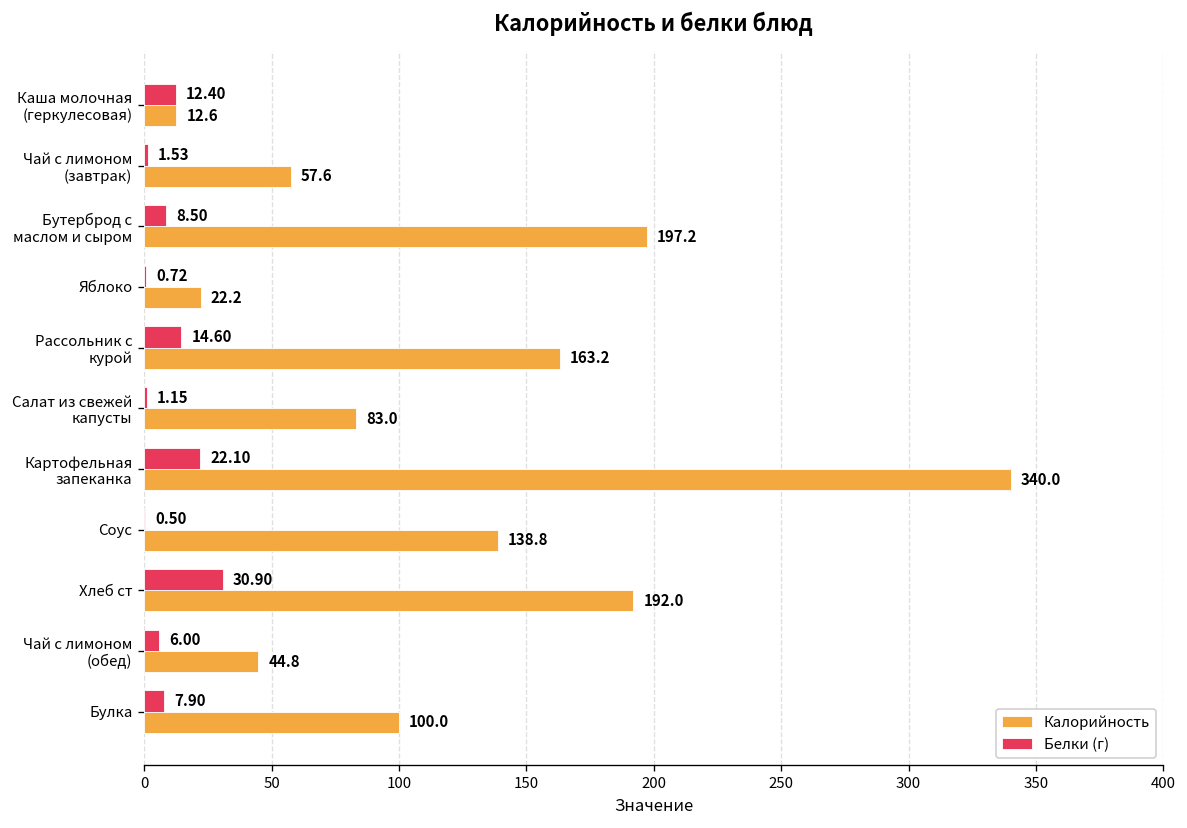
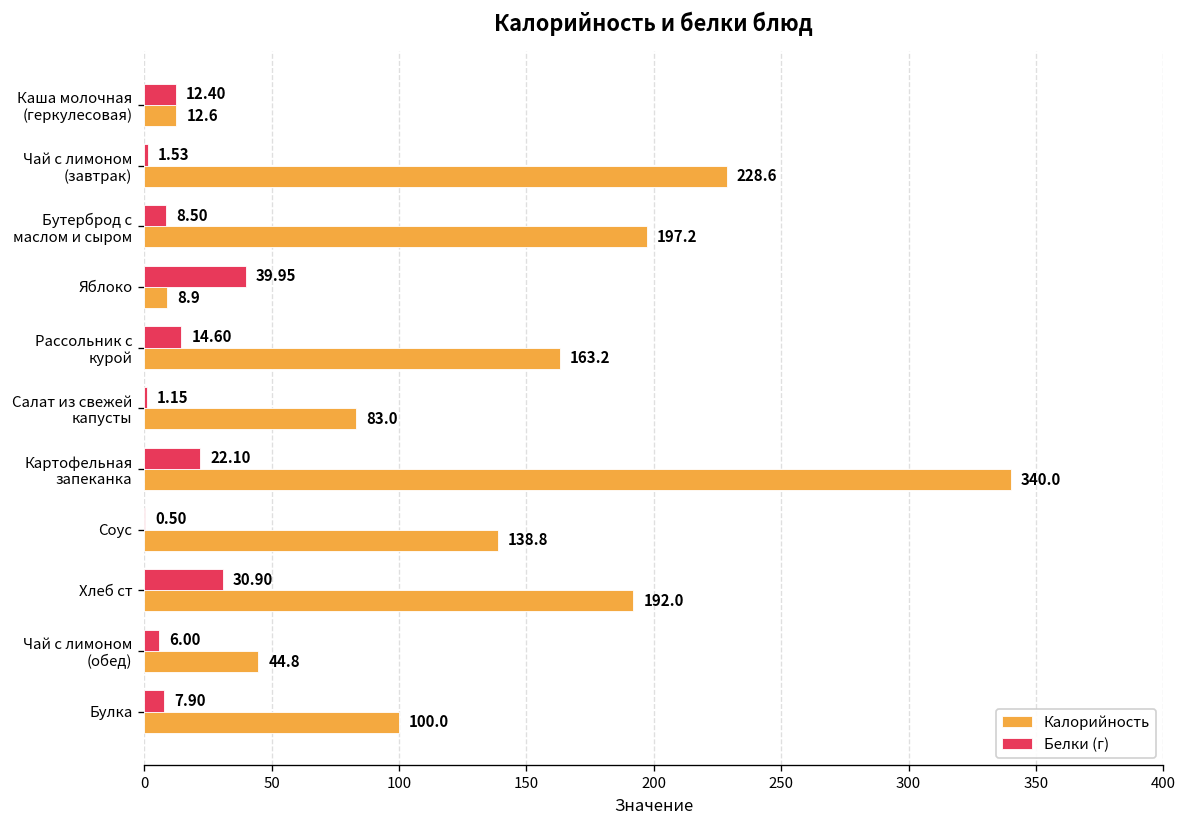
Калорийность, Чай с лимоном (завтрак): 57.6 -> 228.6
Белки (г), Яблоко: 0.72 -> 39.95
Калорийность, Яблоко: 22.2 -> 8.9
